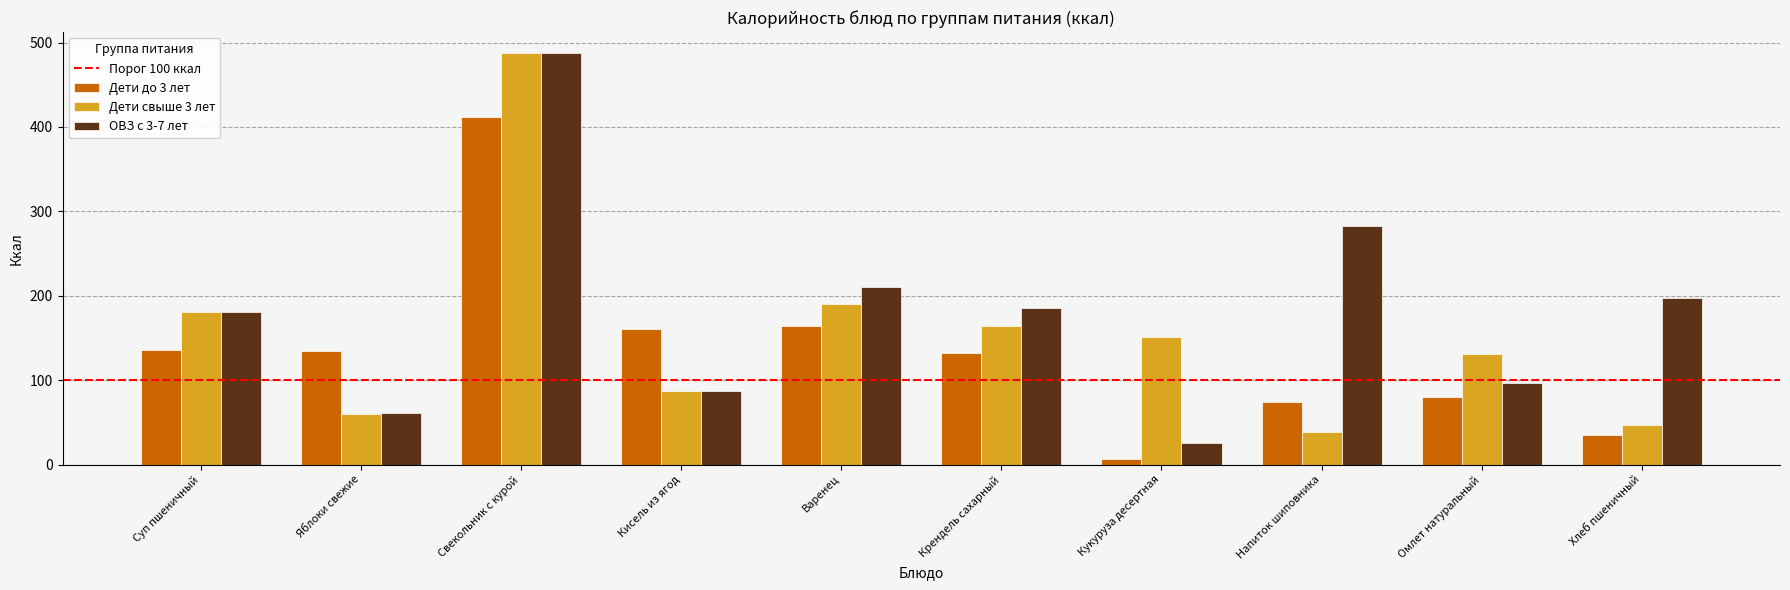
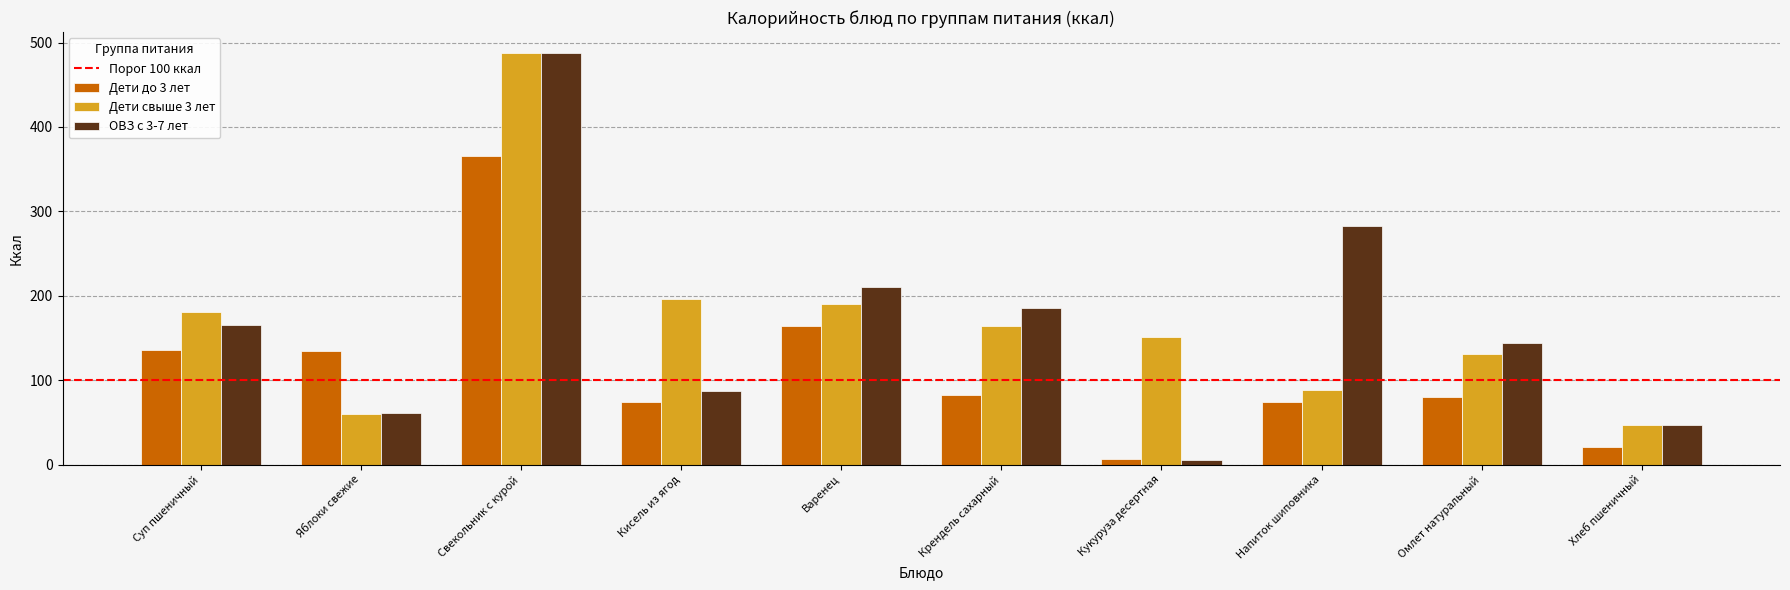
ОВЗ с 3-7 лет, Суп пшеничный: 180 -> 170
Дети до 3 лет, Свекольник с курой: 410 -> 370
Дети до 3 лет, Кисель из ягод: 160 -> 70
Дети свыше 3 лет, Кисель из ягод: 90 -> 200
Дети до 3 лет, Крендель сахарный: 130 -> 80
ОВЗ с 3-7 лет, Кукуруза десертная: 30 -> 10
Дети свыше 3 лет, Напиток шиповника: 40 -> 90
ОВЗ с 3-7 лет, Омлет натуральный: 100 -> 140
Дети до 3 лет, Хлеб пшеничный: 40 -> 20
ОВЗ с 3-7 лет, Хлеб пшеничный: 200 -> 50
